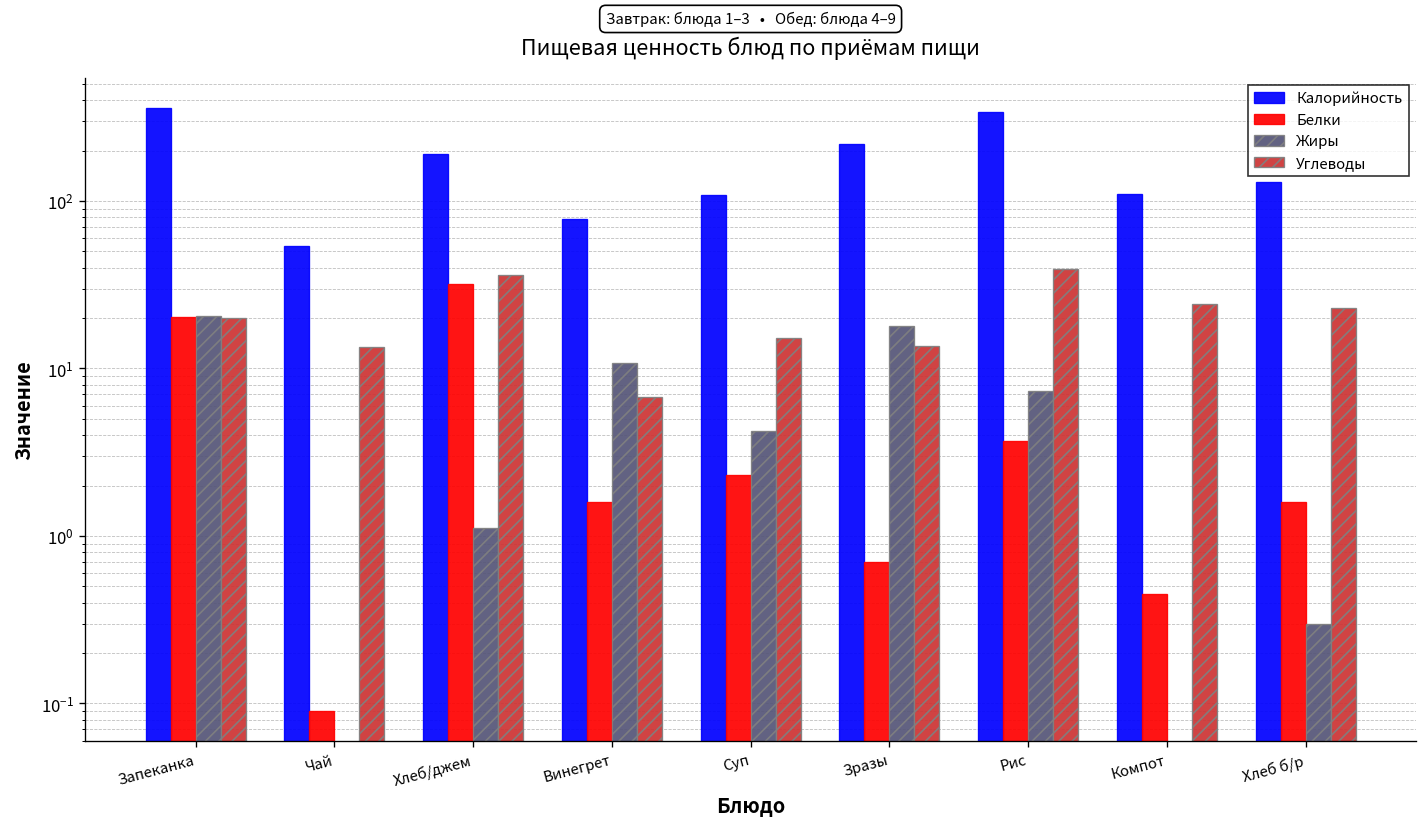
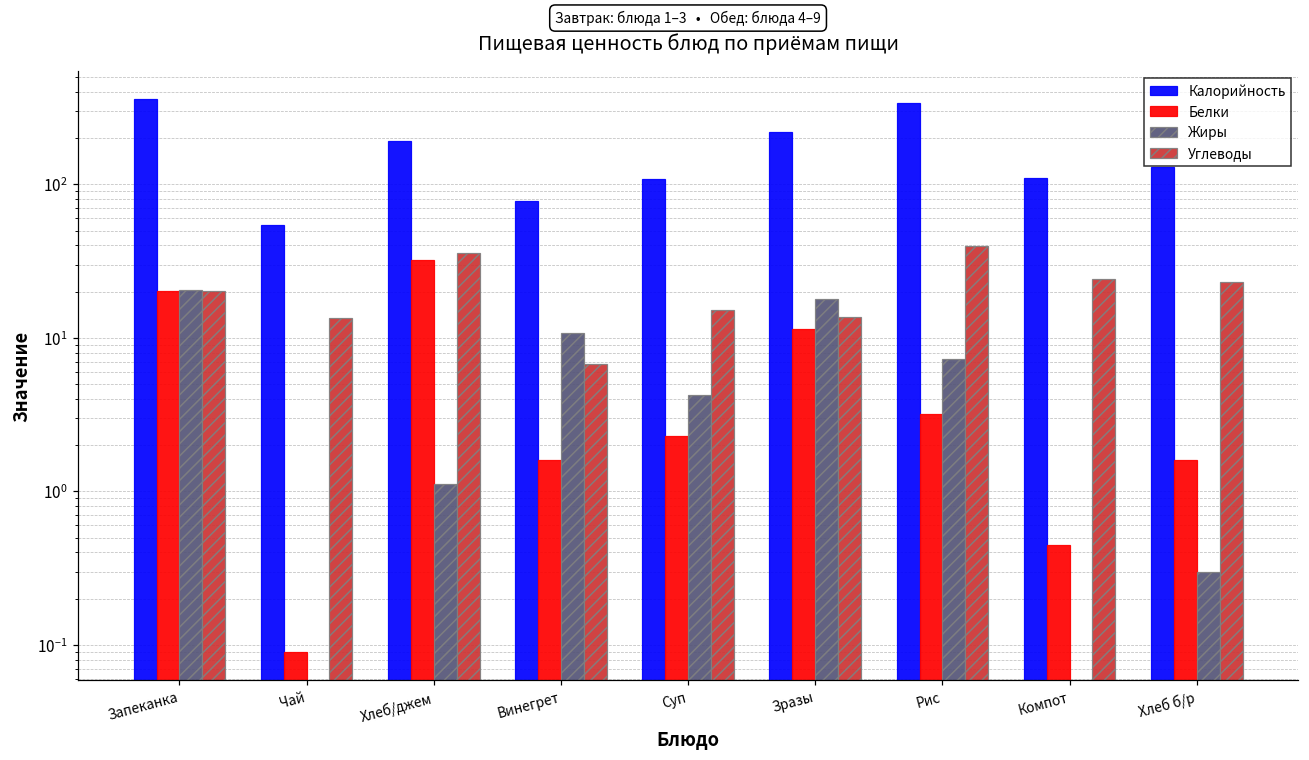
Белки, Зразы: 0.7 -> 11
Белки, Рис: 3.7 -> 3.2
